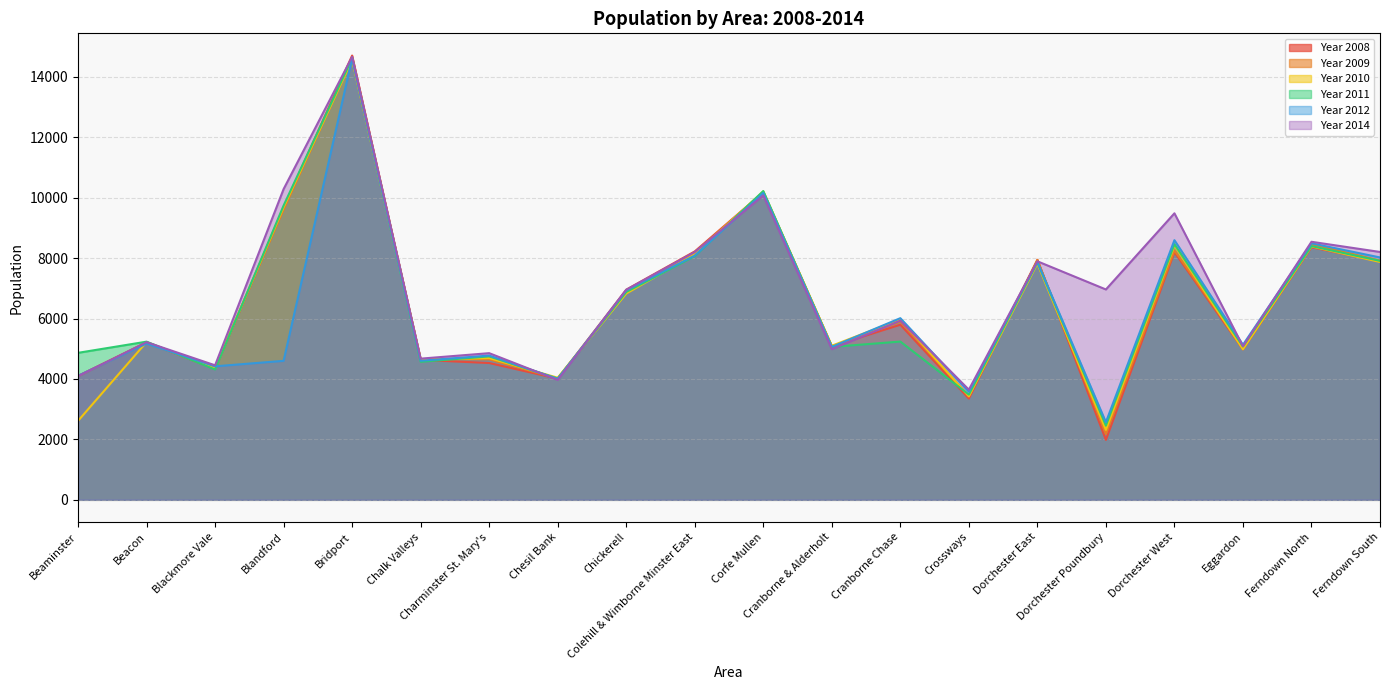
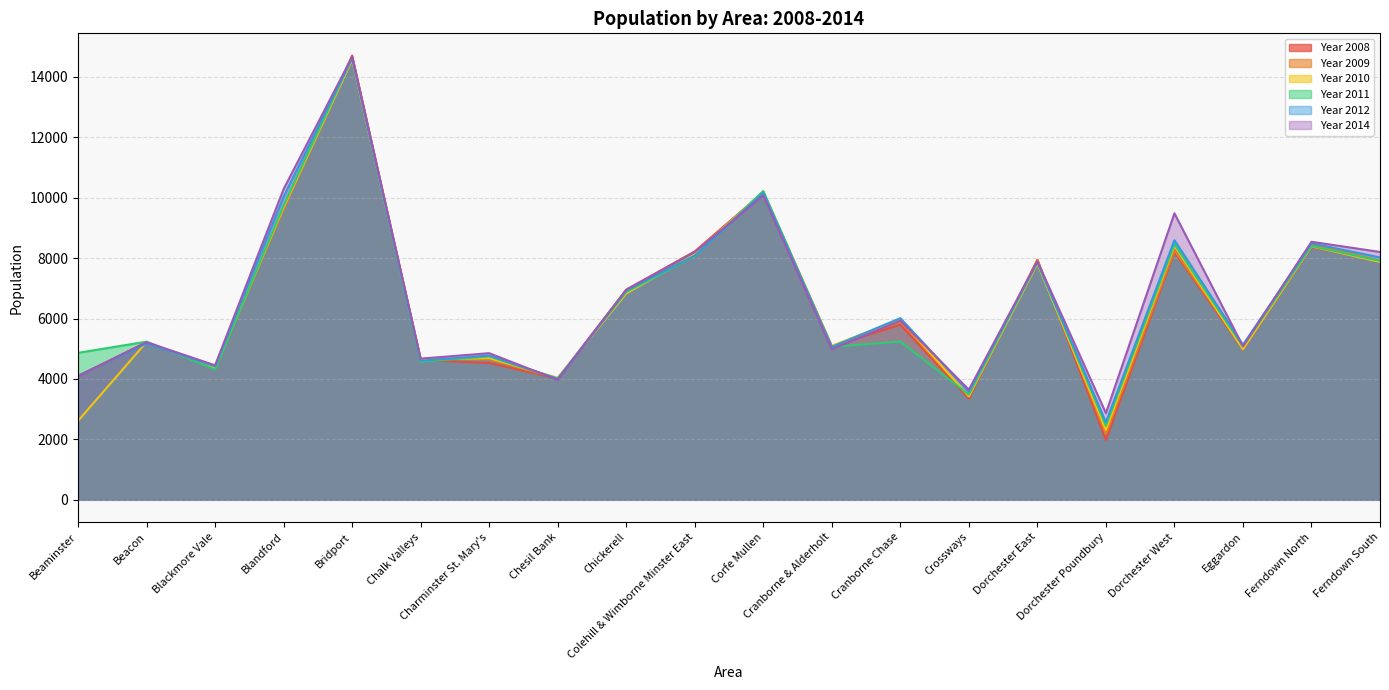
Year 2012, Blandford: 4600 -> 10000
Year 2014, Dorchester Poundbury: 7000 -> 2900
